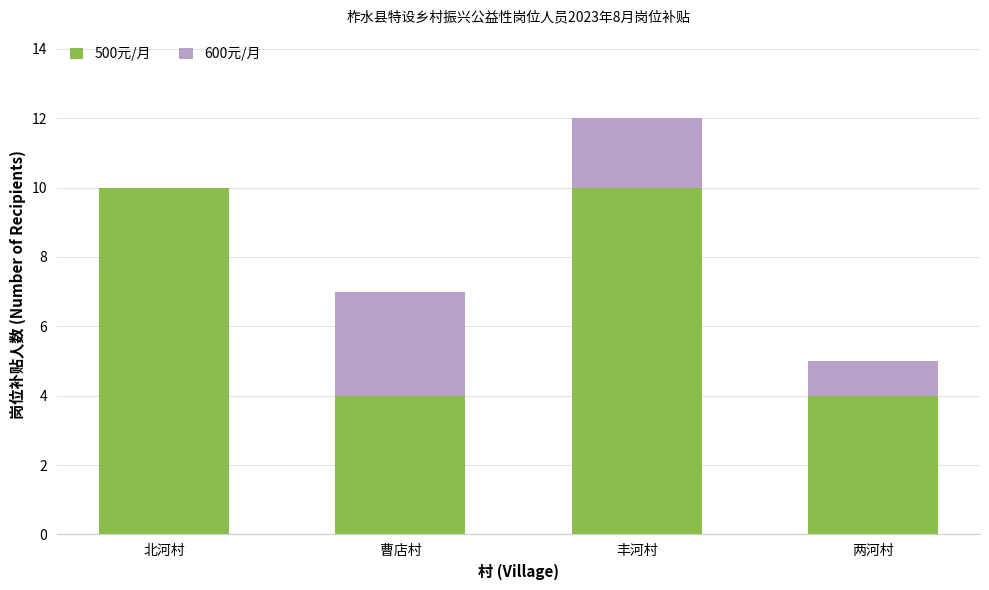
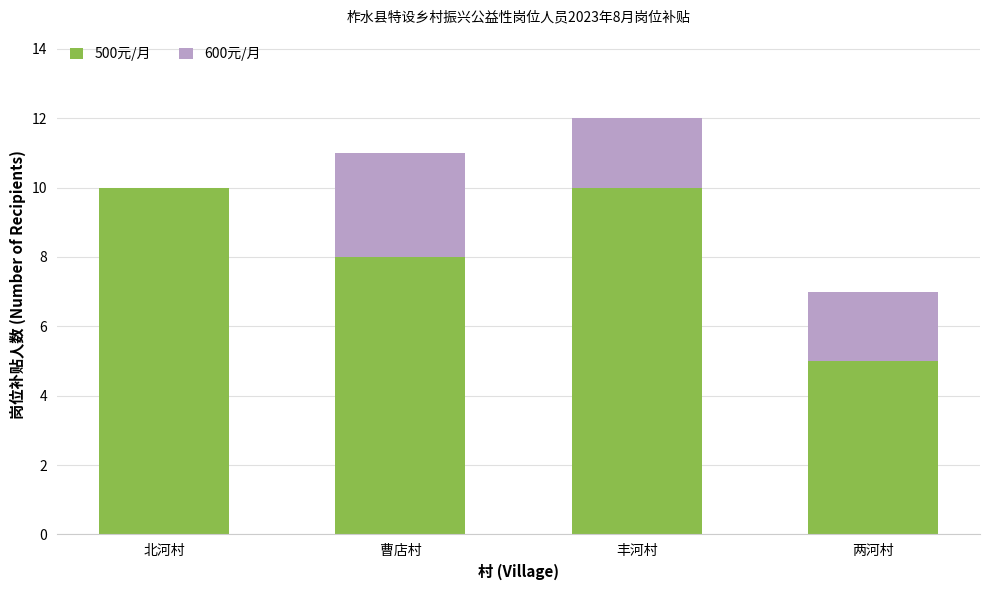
500元/月, 曹店村: 4 -> 8
500元/月, 两河村: 4 -> 5
600元/月, 两河村: 1 -> 2
